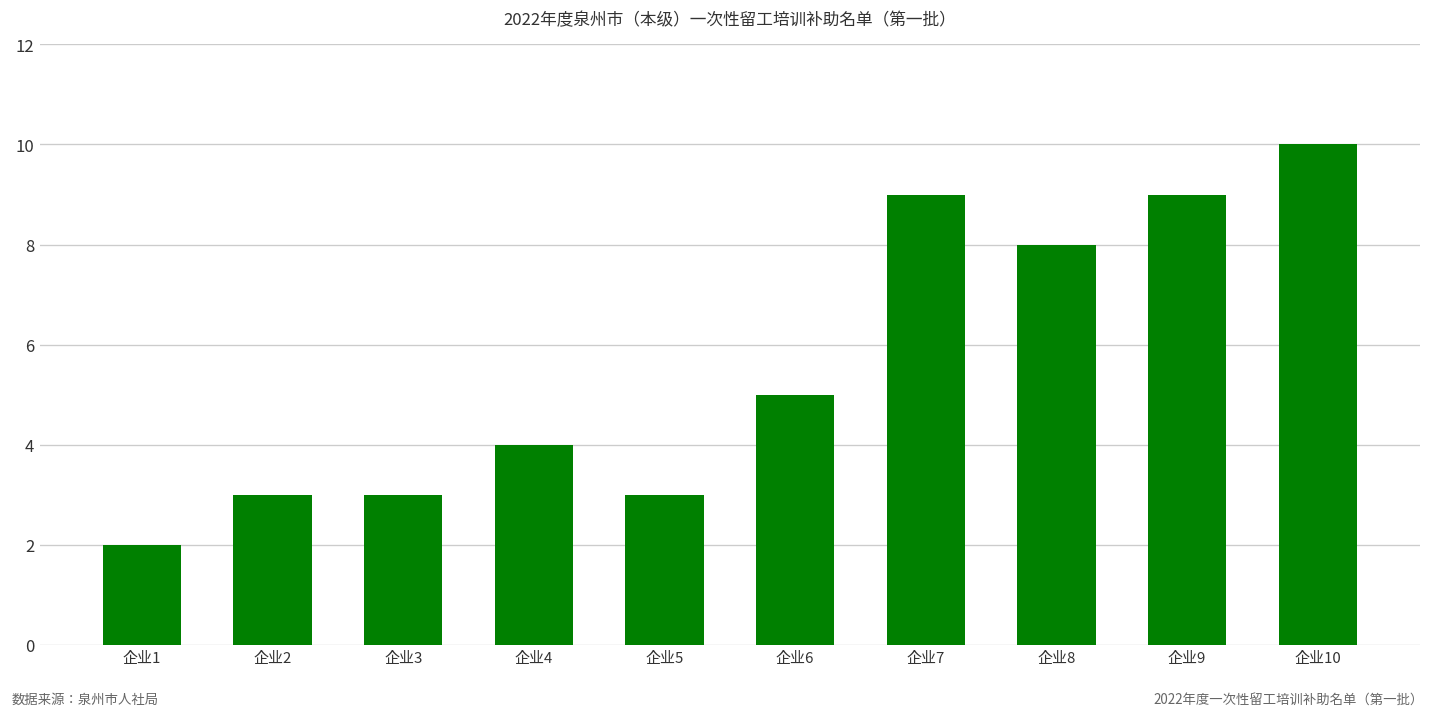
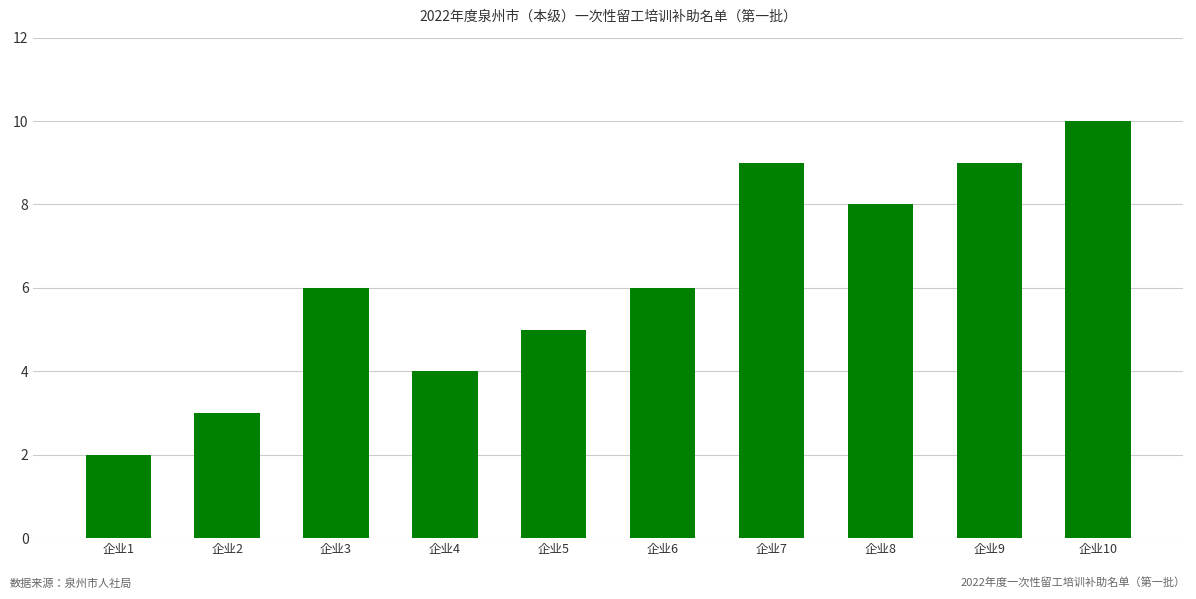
企业3: 3 -> 6
企业5: 3 -> 5
企业6: 5 -> 6
